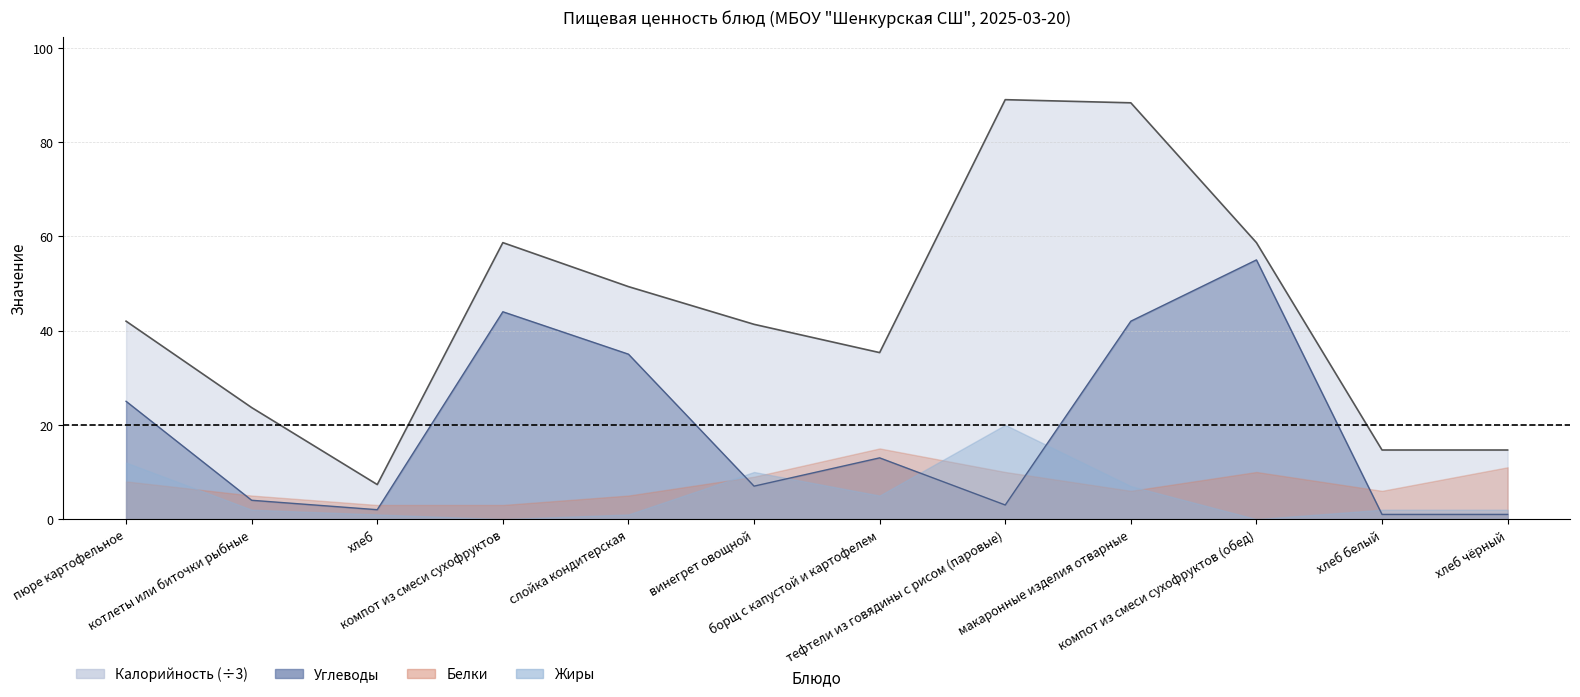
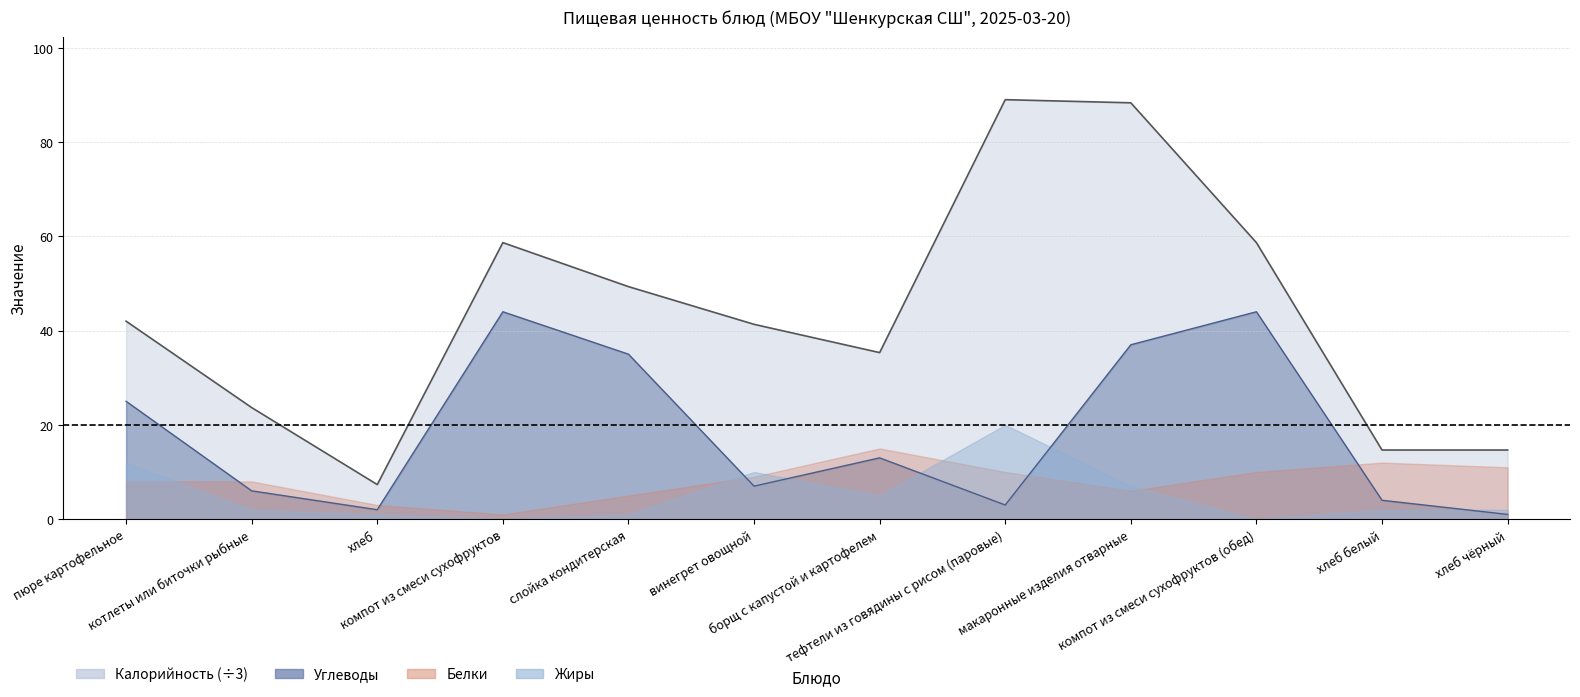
Углеводы, котлеты или биточки рыбные: 4 -> 6
Белки, котлеты или биточки рыбные: 5 -> 8
Белки, компот из смеси сухофруктов: 3 -> 1
Углеводы, макаронные изделия отварные: 42 -> 37
Углеводы, компот из смеси сухофруктов (обед): 55 -> 44
Углеводы, хлеб белый: 1 -> 4
Белки, хлеб белый: 6 -> 12
